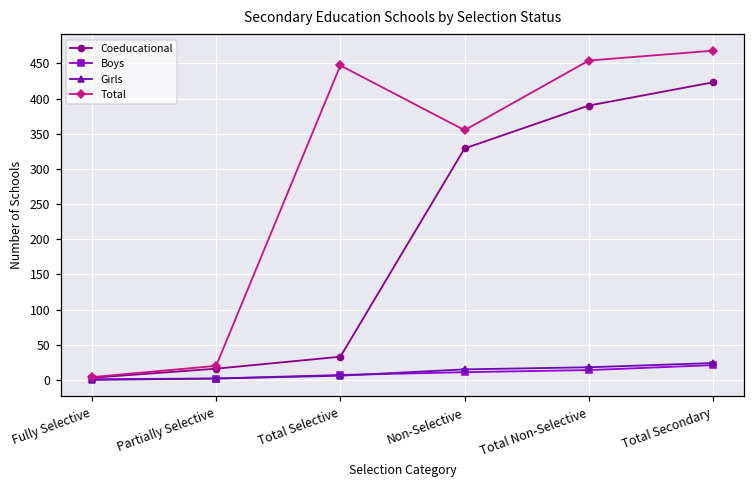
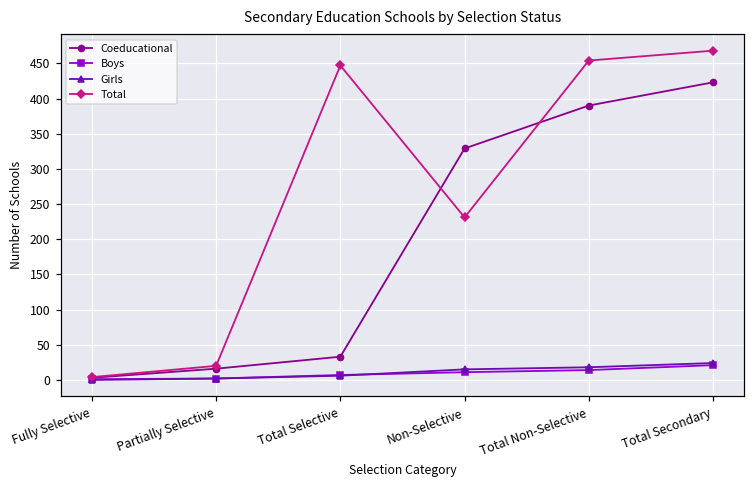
Total, Non-Selective: 360 -> 230
